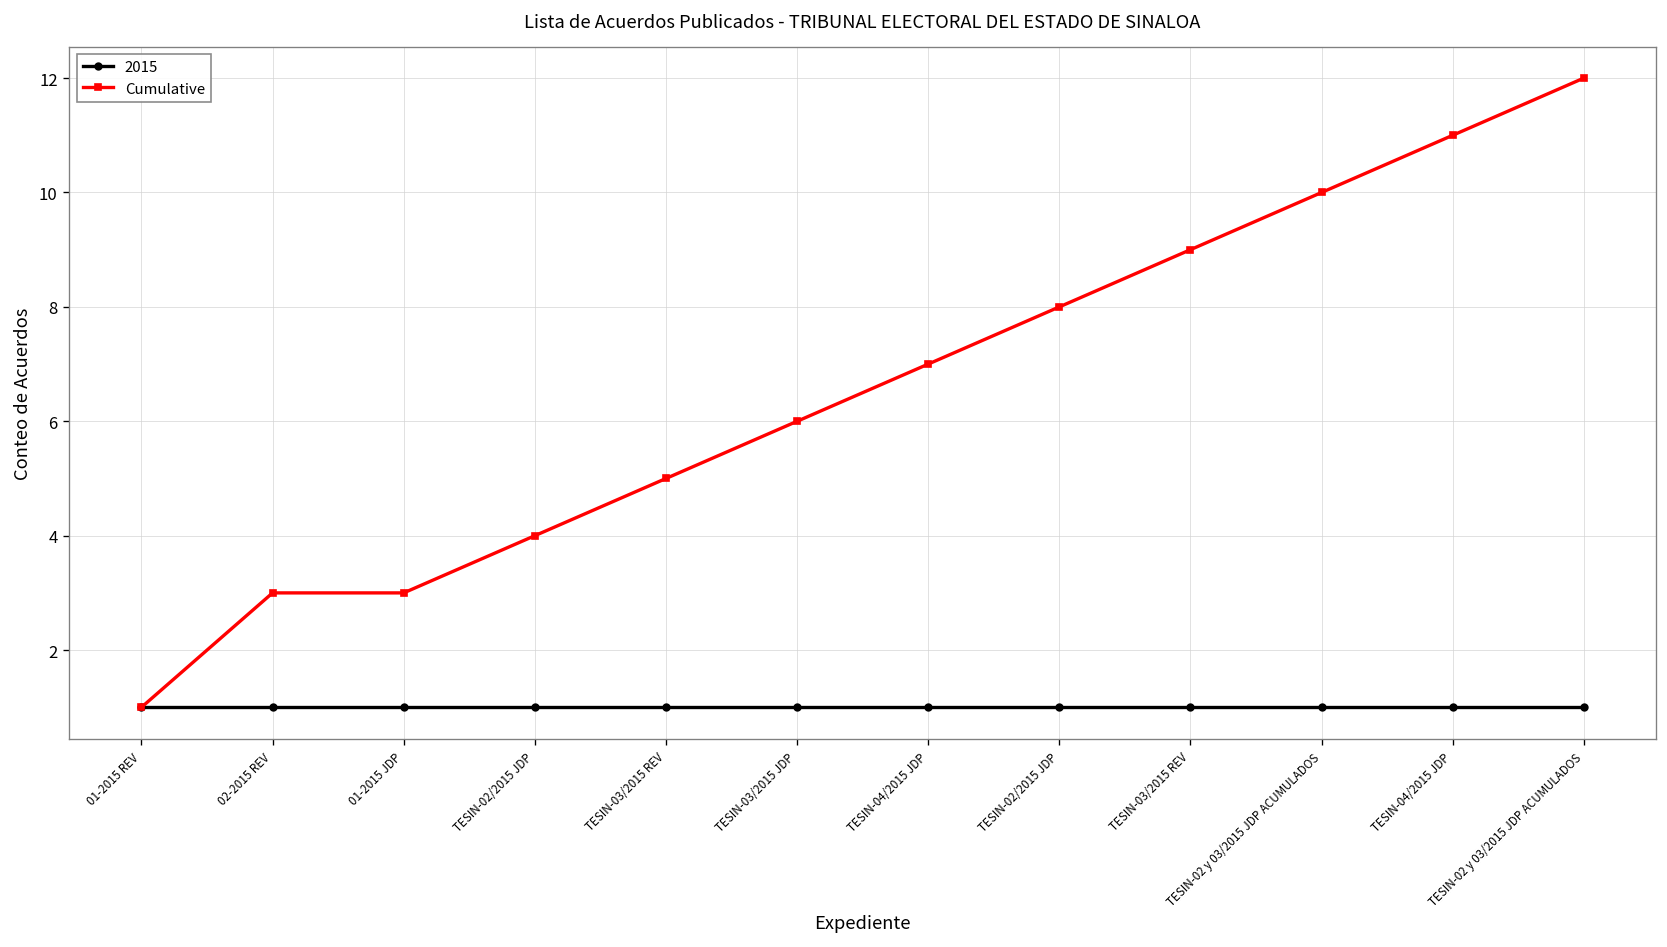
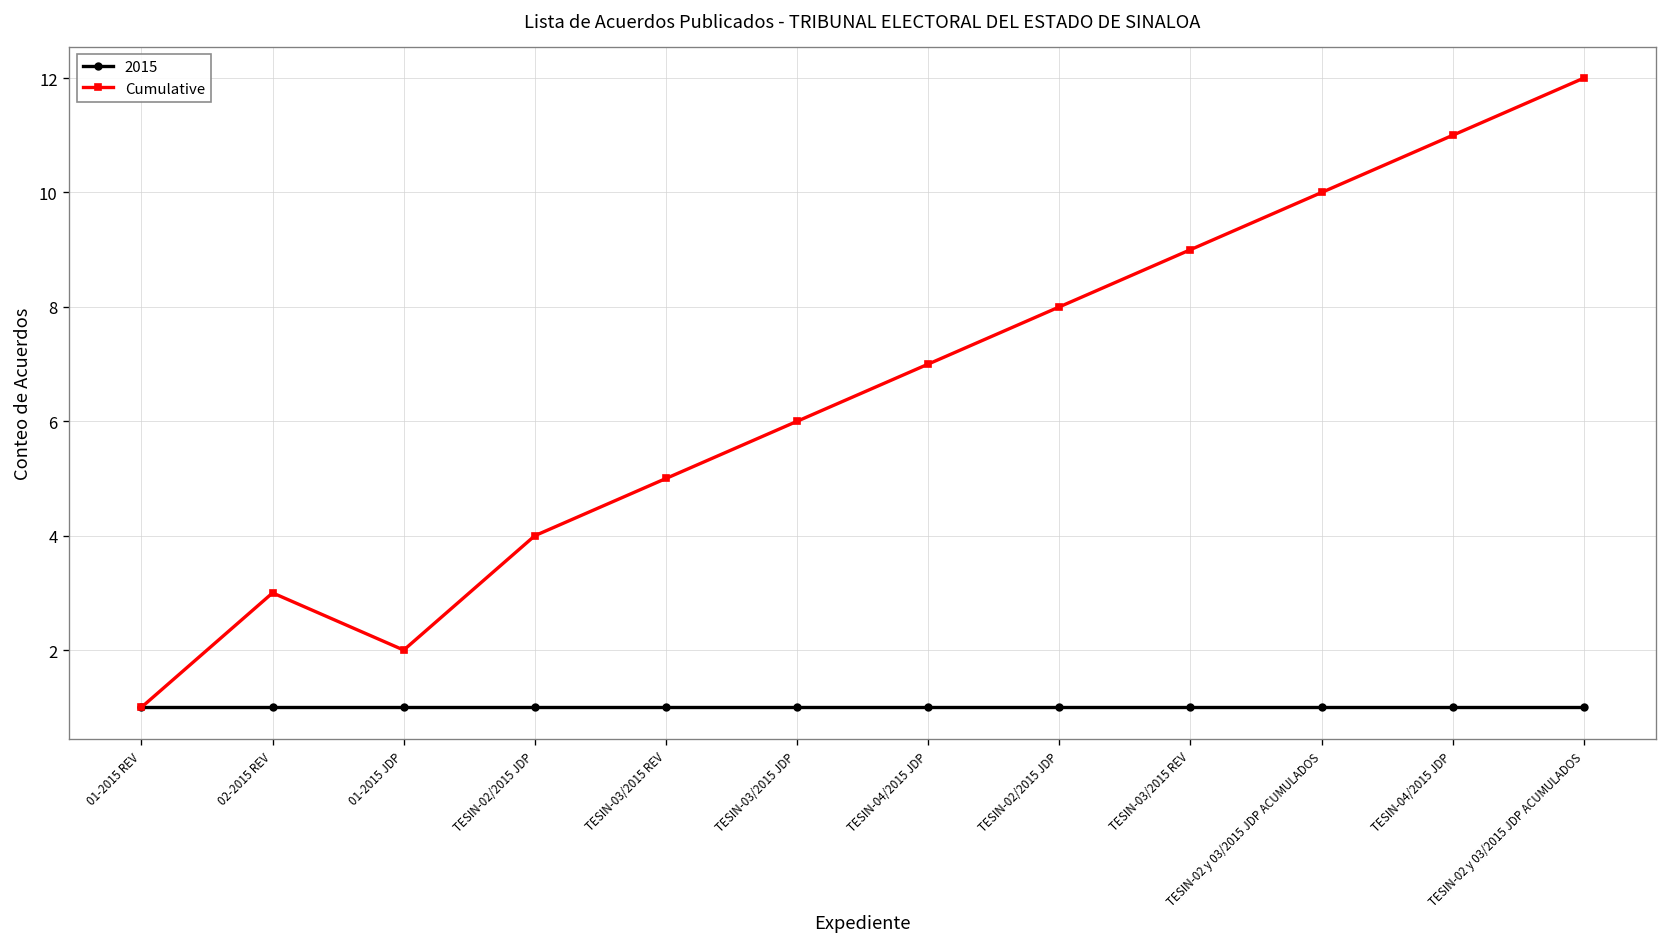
Cumulative, 01-2015 JDP: 3 -> 2
